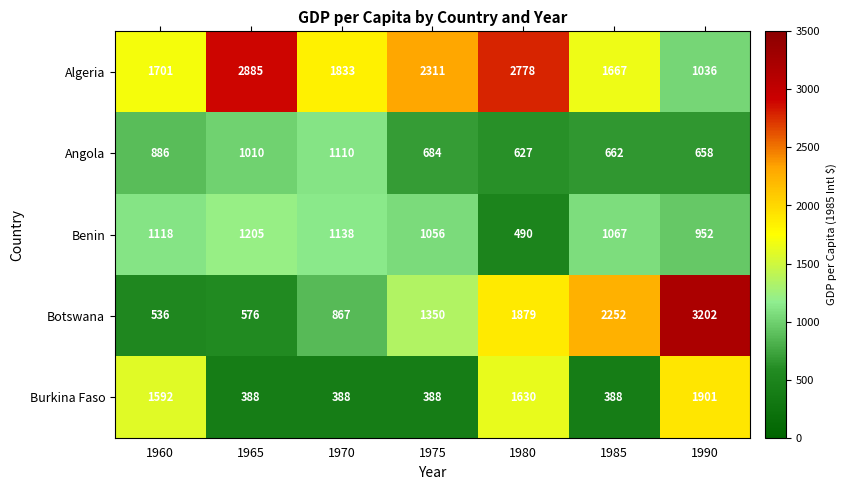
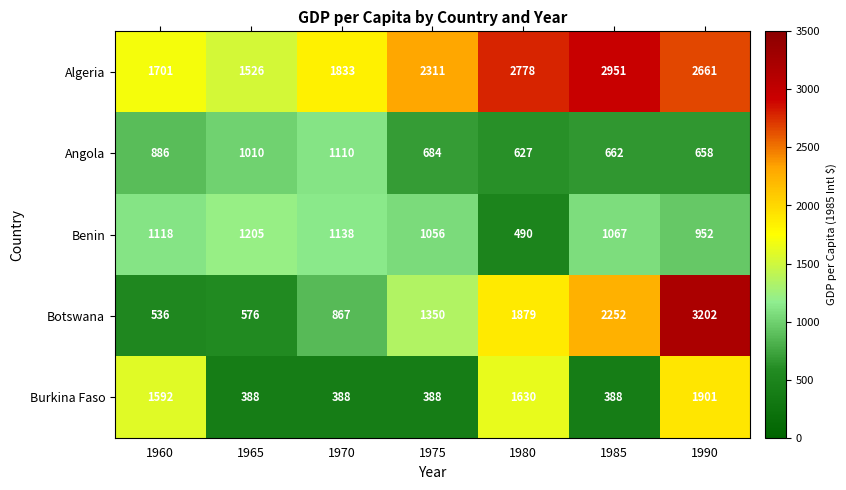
Algeria, 1965: 2885 -> 1526
Algeria, 1985: 1667 -> 2951
Algeria, 1990: 1036 -> 2661
